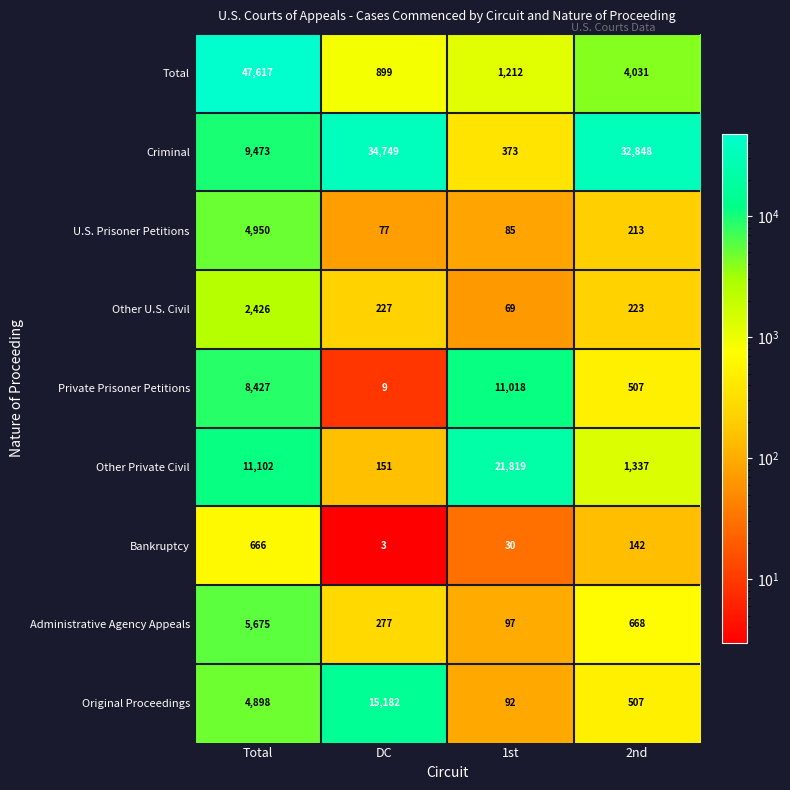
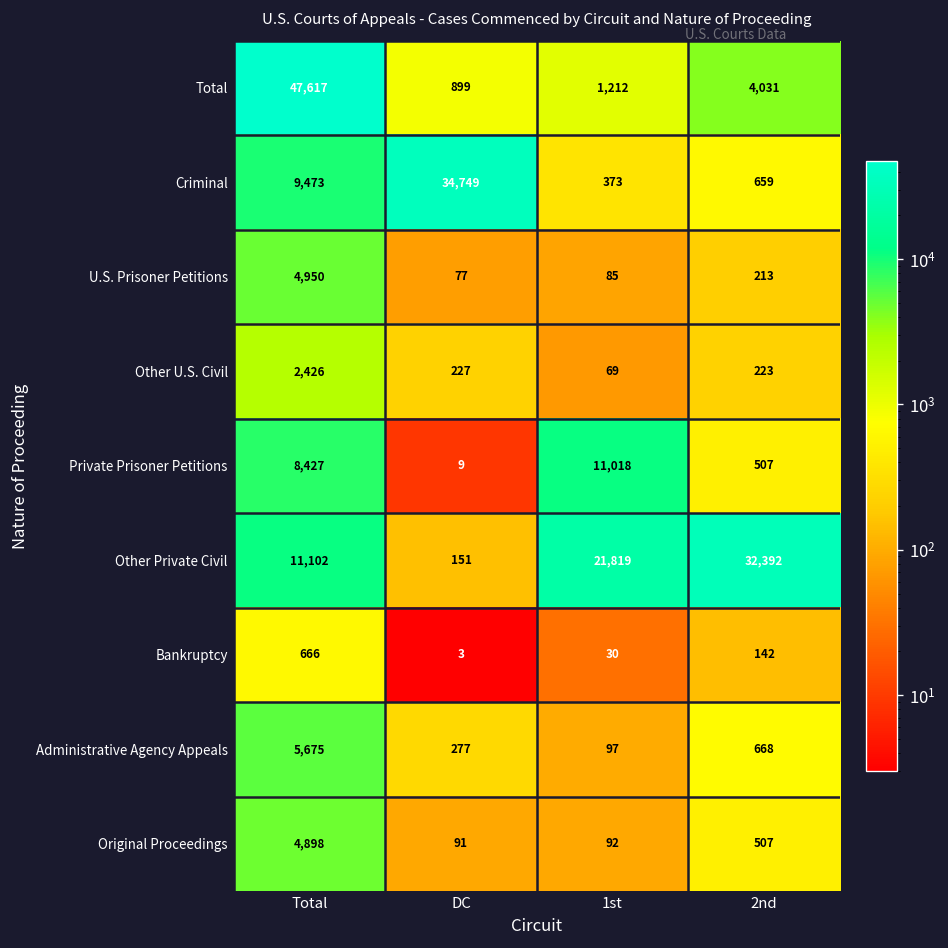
Criminal, 2nd: 32,848 -> 659
Other Private Civil, 2nd: 1,337 -> 32,392
Original Proceedings, DC: 15,182 -> 91
